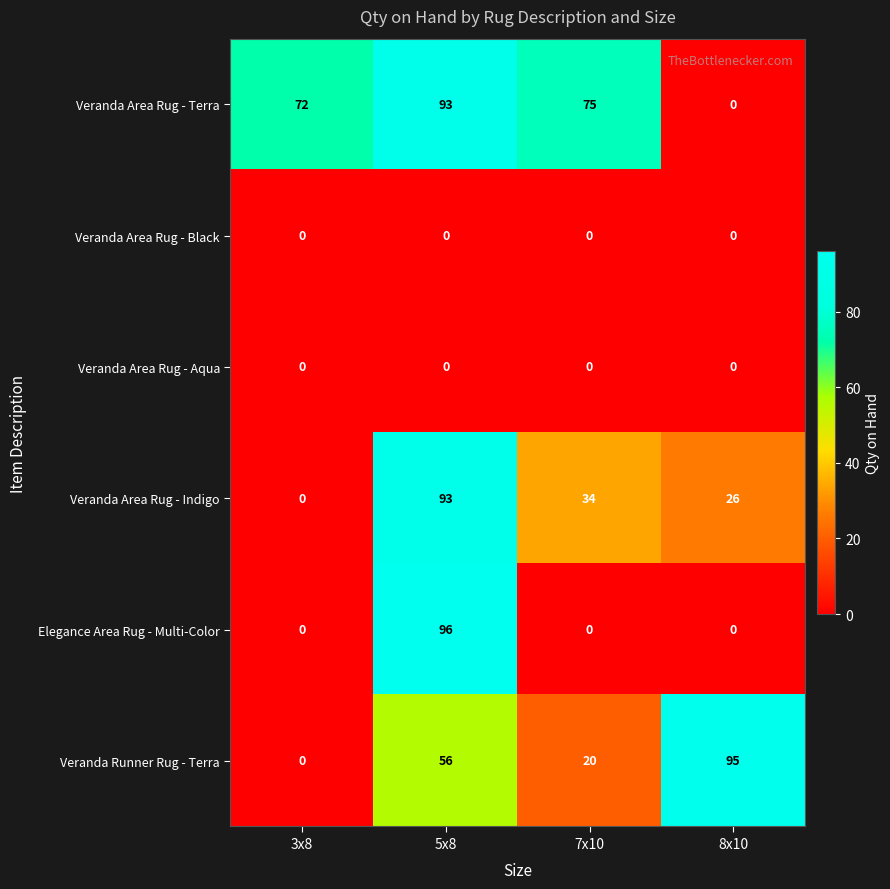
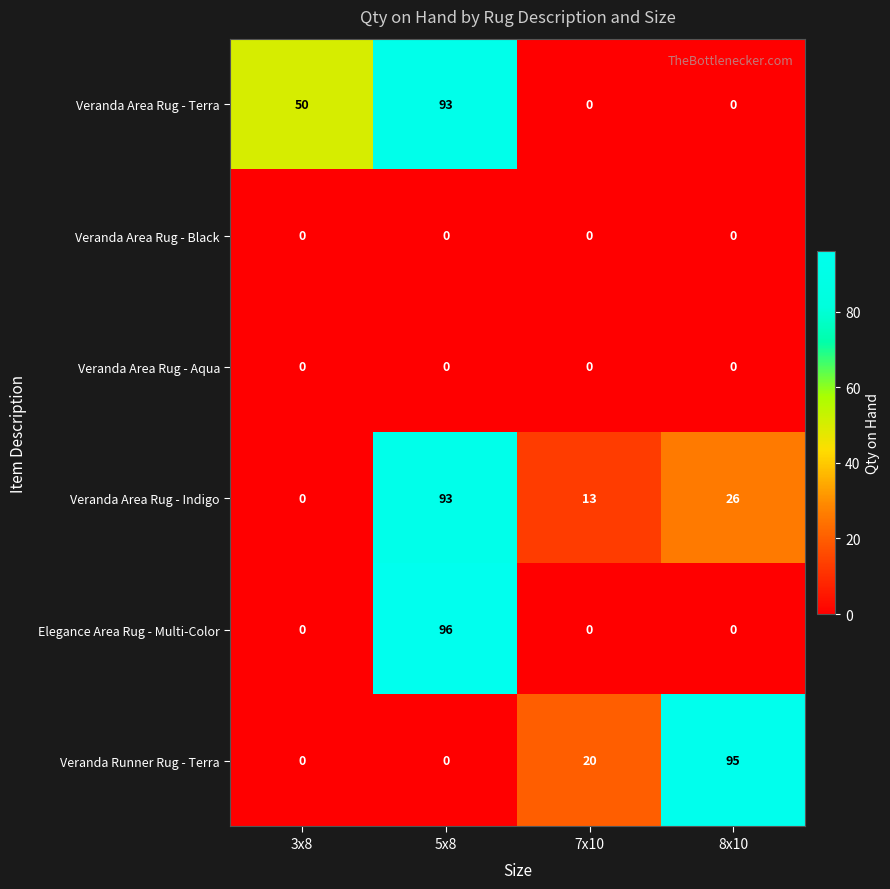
Veranda Area Rug - Terra, 3x8: 72 -> 50
Veranda Area Rug - Terra, 7x10: 75 -> 0
Veranda Area Rug - Indigo, 7x10: 34 -> 13
Veranda Runner Rug - Terra, 5x8: 56 -> 0
